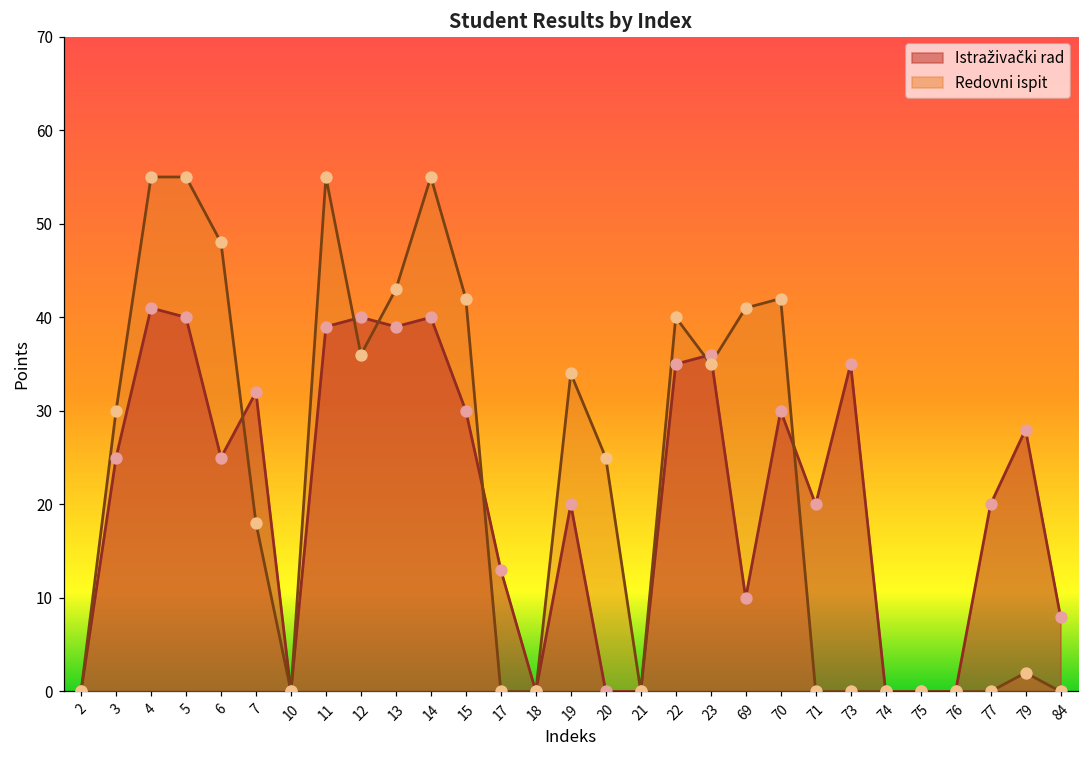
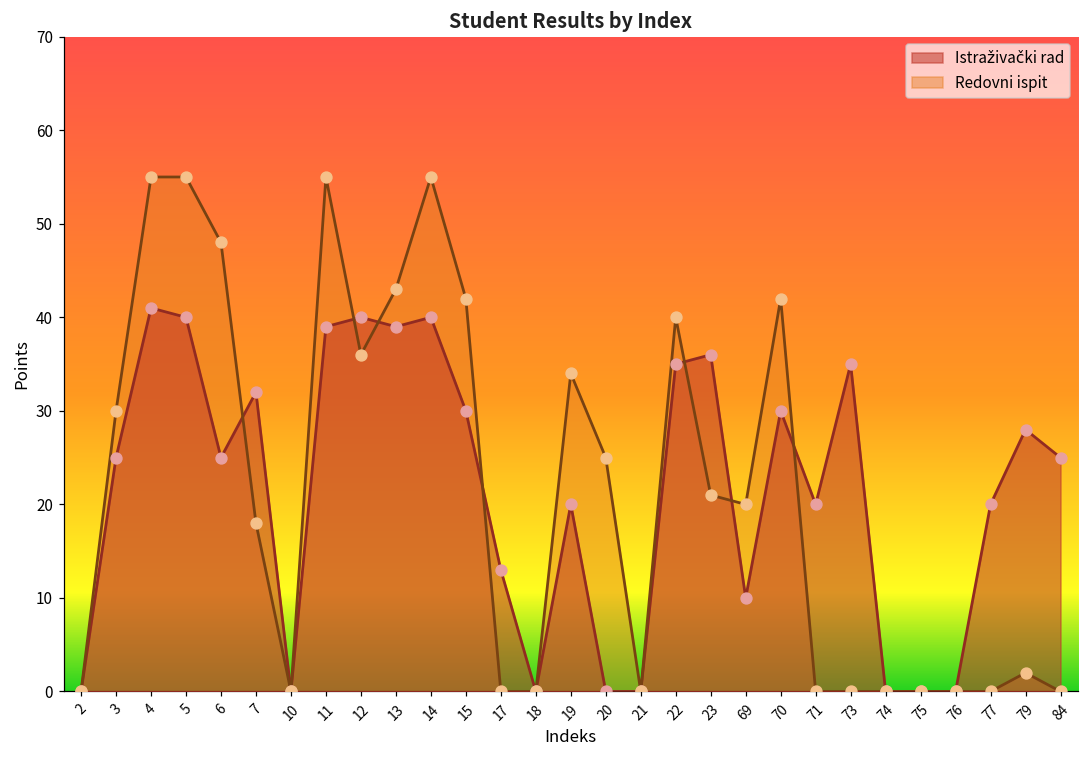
Redovni ispit, 23: 35 -> 21
Redovni ispit, 69: 41 -> 20
Istraživački rad, 84: 8 -> 25
